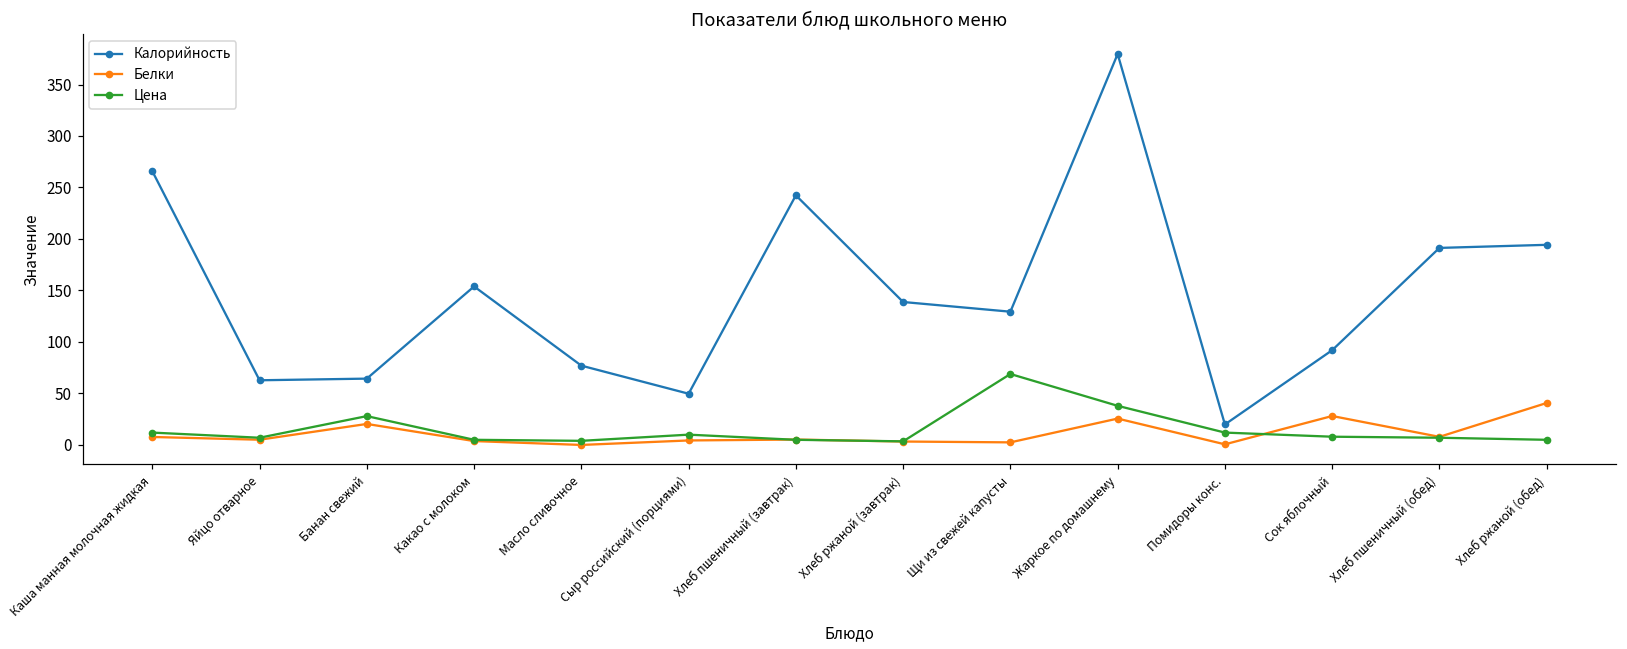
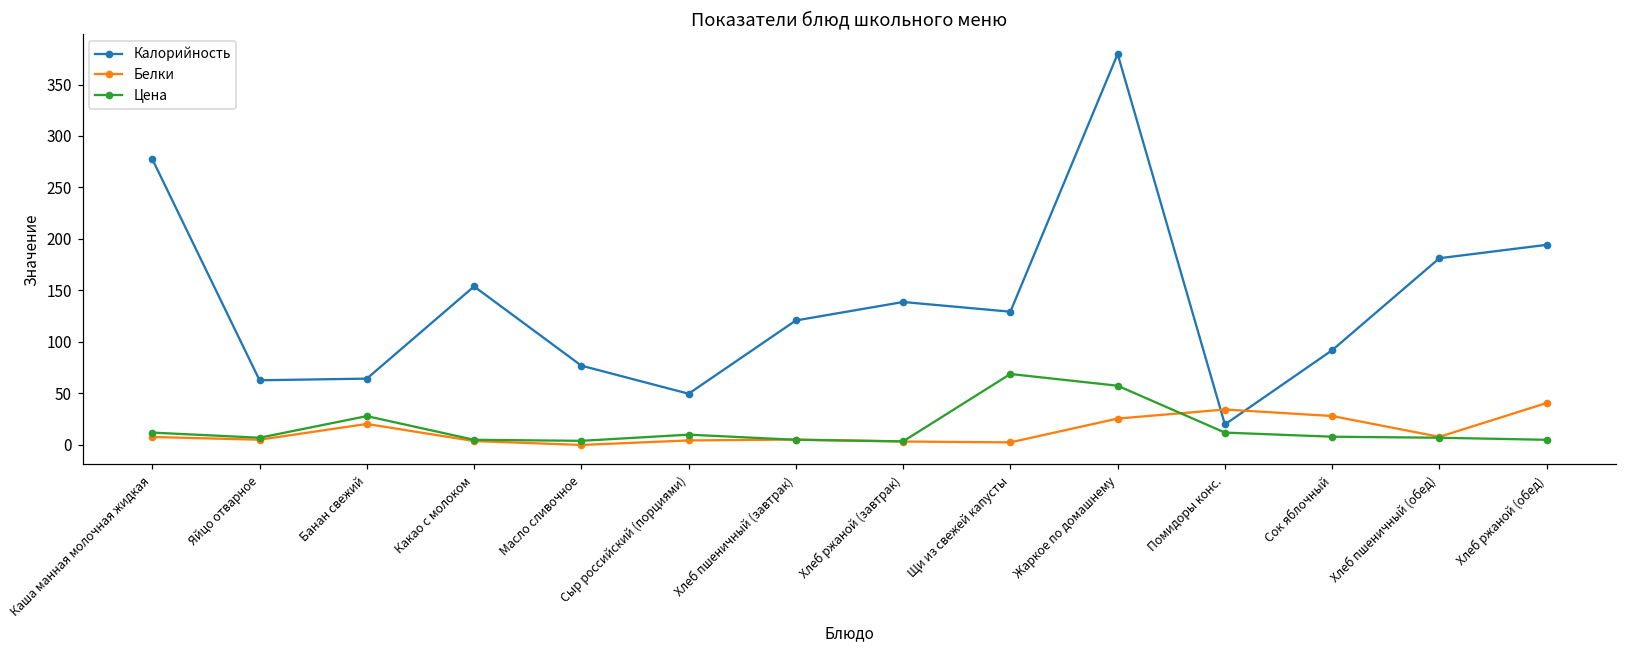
Калорийность, Каша манная молочная жидкая: 270 -> 280
Калорийность, Хлеб пшеничный (завтрак): 240 -> 120
Цена, Жаркое по домашнему: 40 -> 60
Белки, Помидоры конс.: 0 -> 30
Калорийность, Хлеб пшеничный (обед): 190 -> 180
